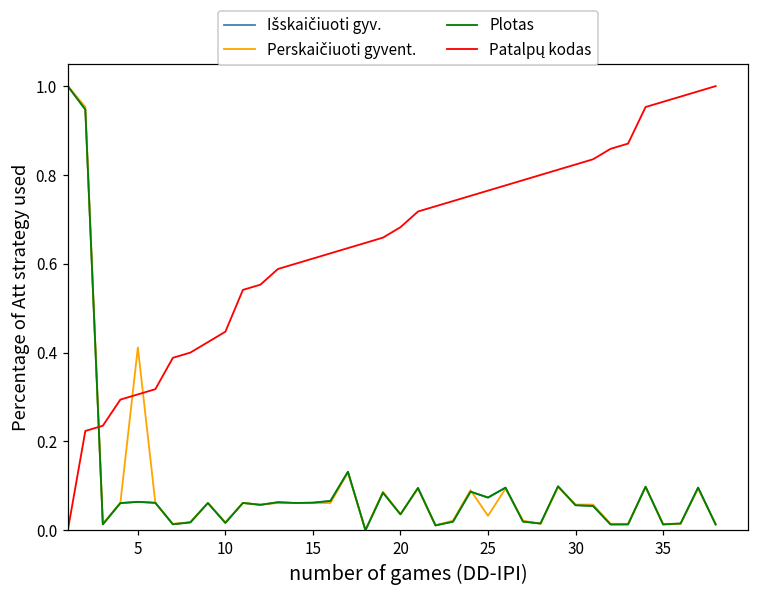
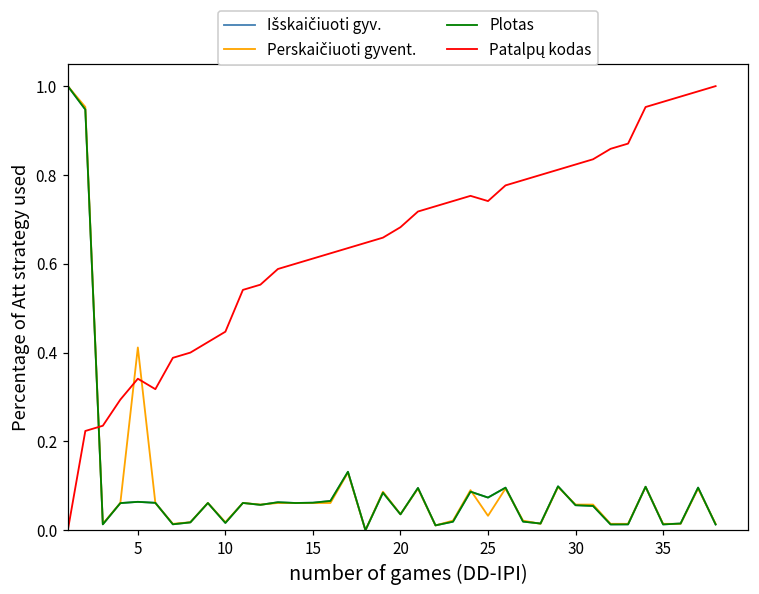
Patalpų kodas, 5: 0.31 -> 0.34
Patalpų kodas, 25: 0.76 -> 0.74
